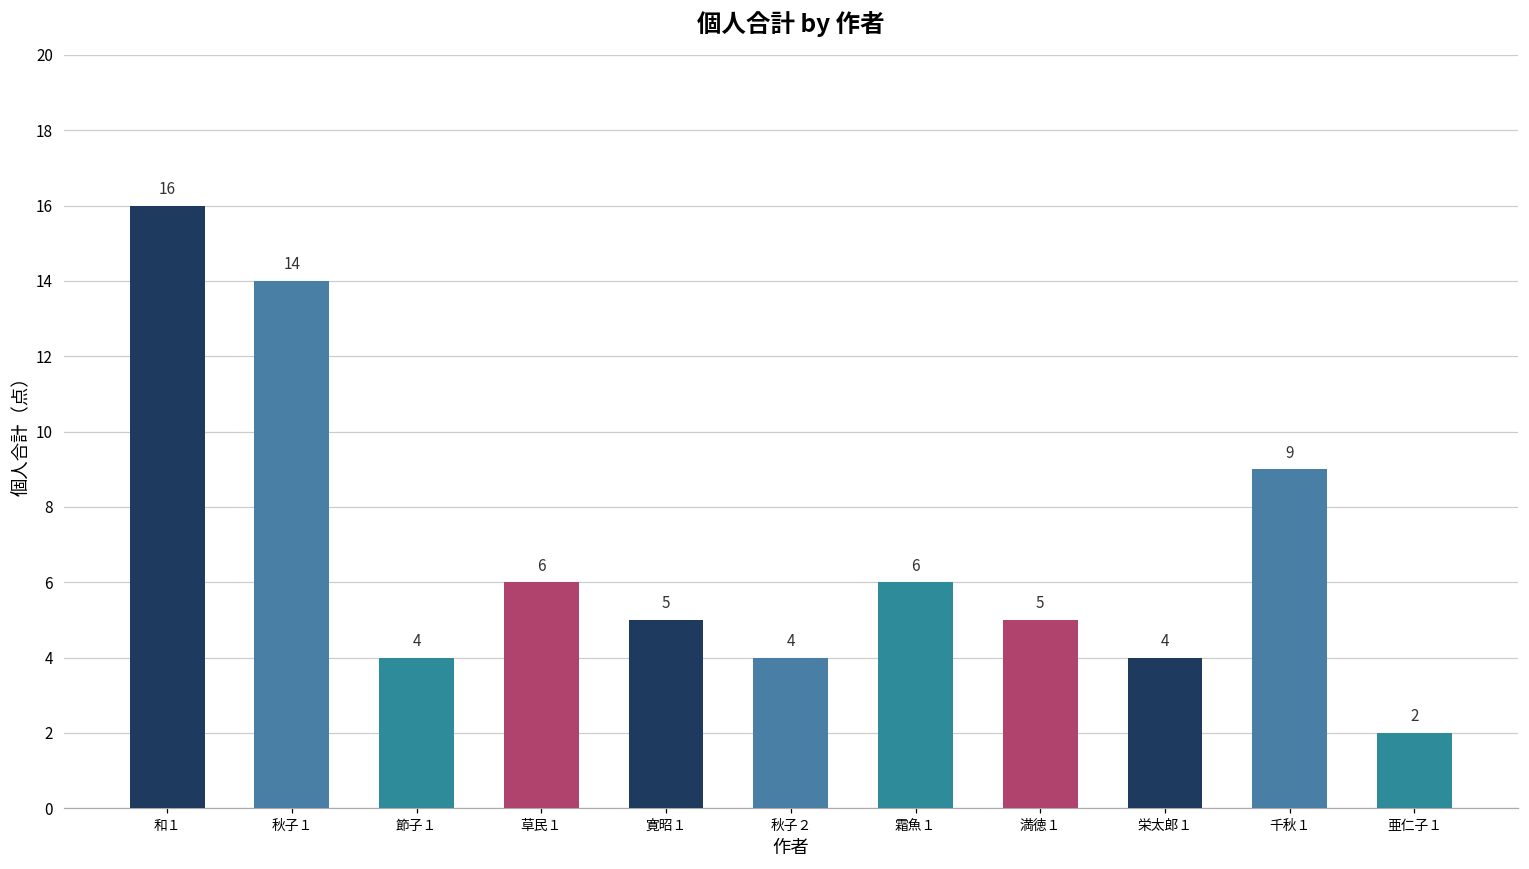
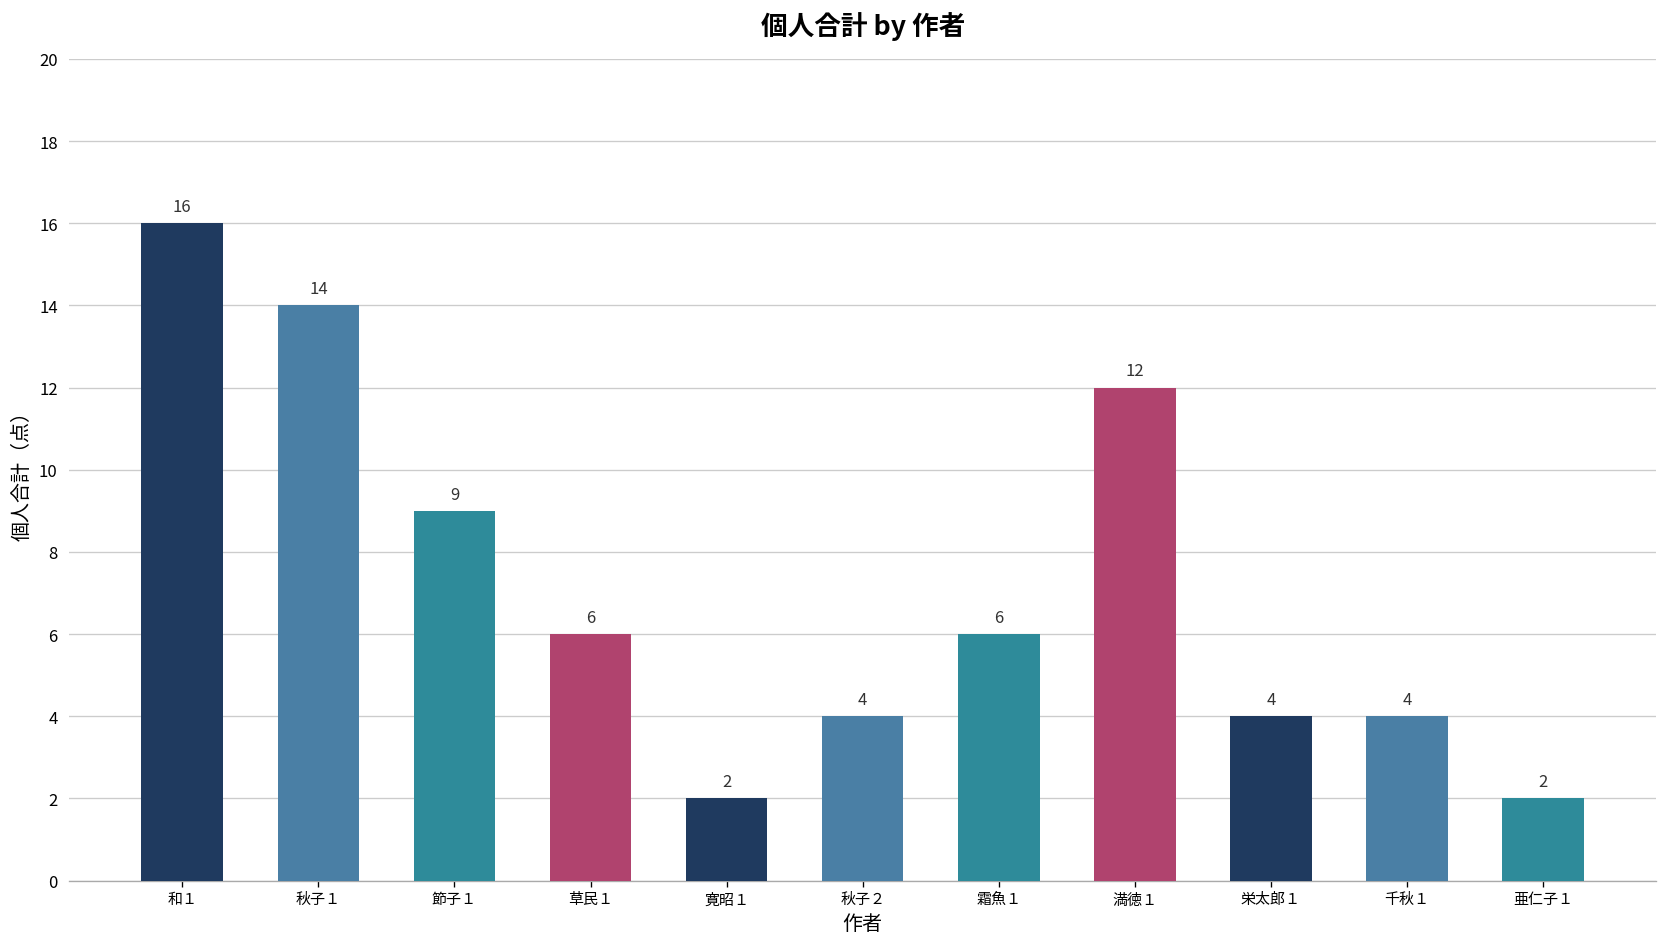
節子１: 4 -> 9
寛昭１: 5 -> 2
満徳１: 5 -> 12
千秋１: 9 -> 4
